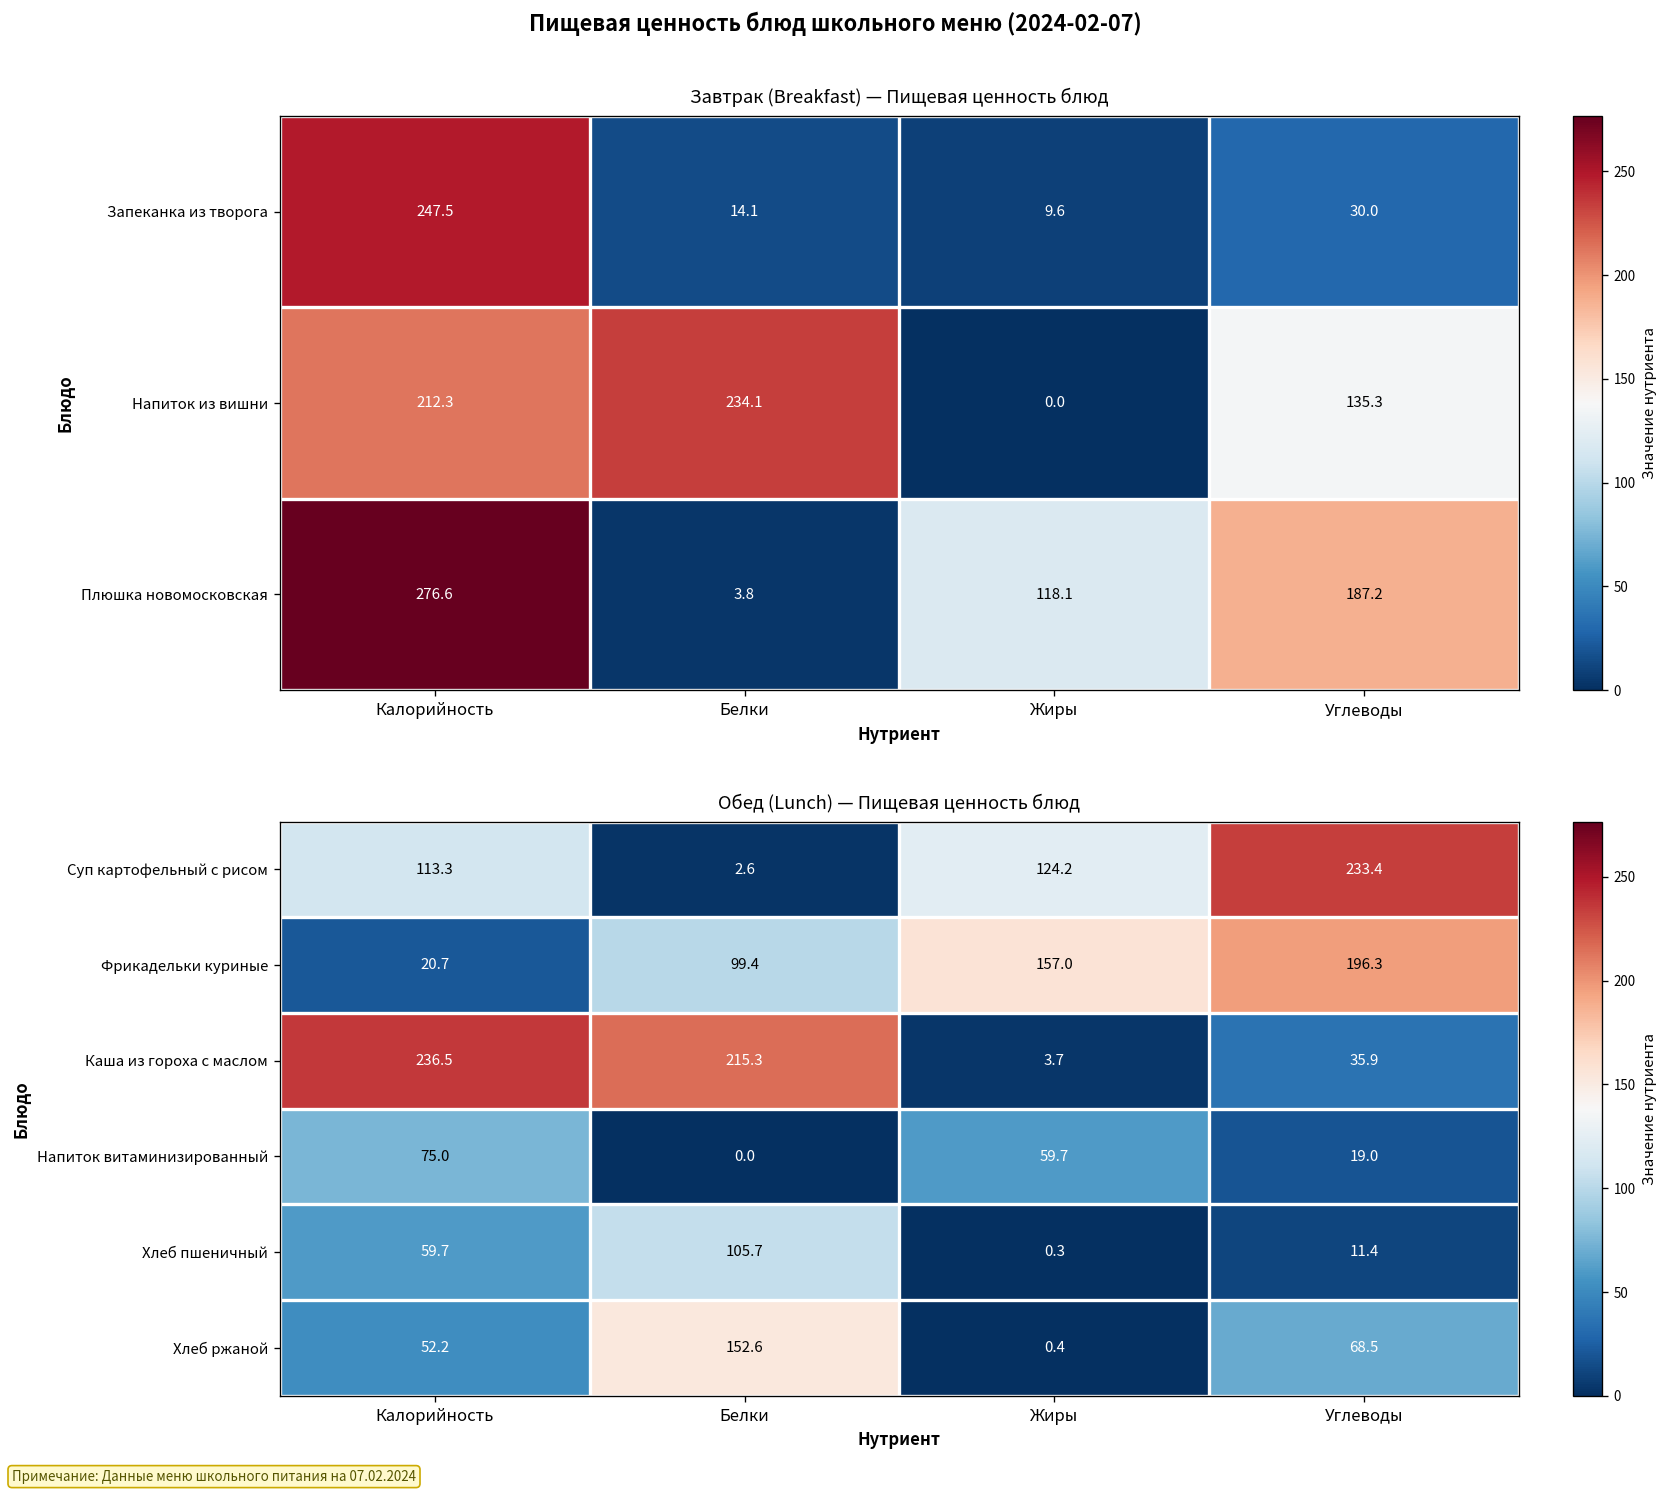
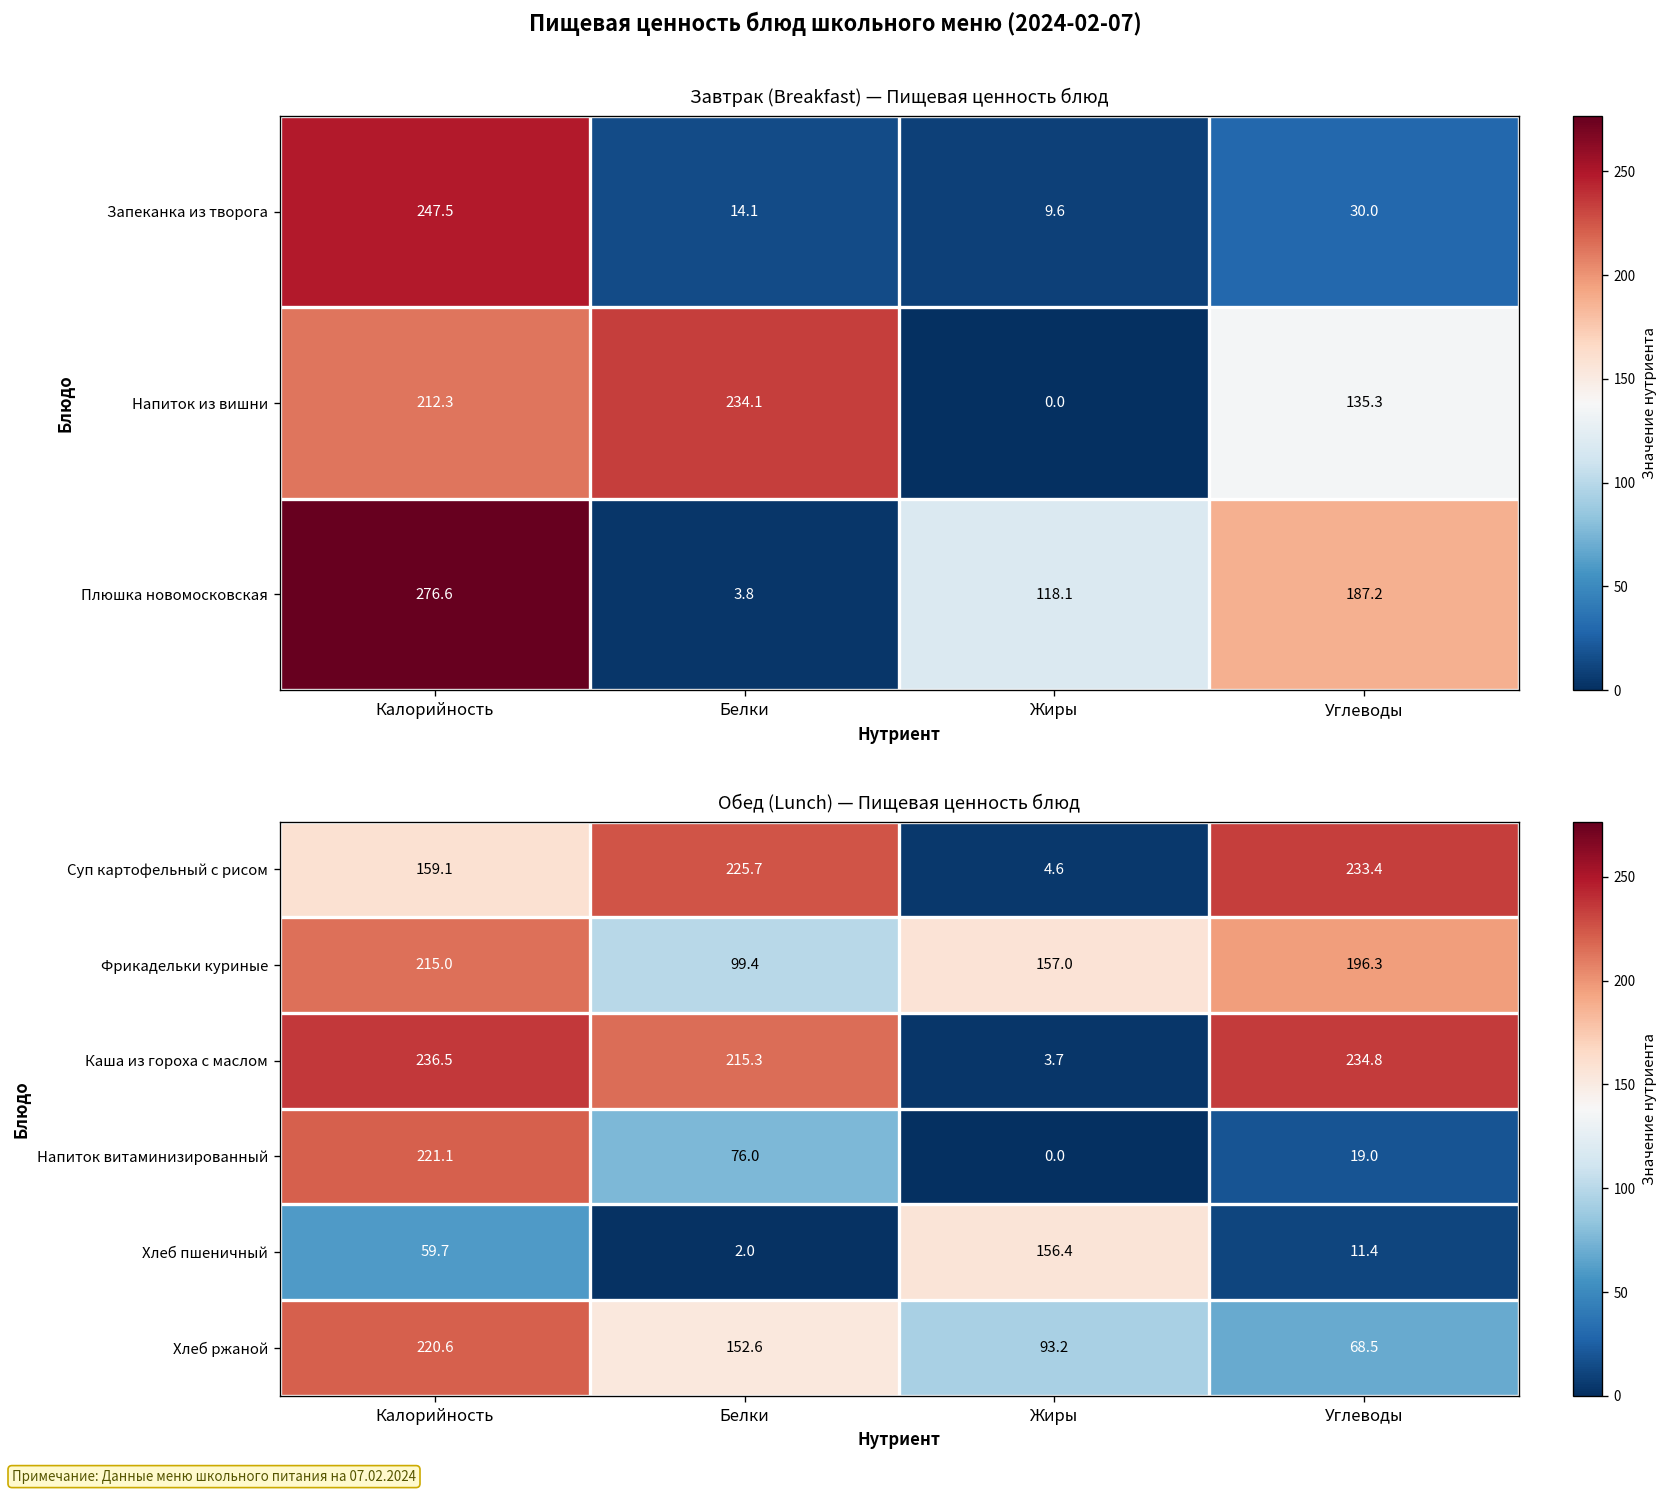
Обед (Lunch) — Пищевая ценность блюд, Суп картофельный с рисом, Калорийность: 113.3 -> 159.1
Обед (Lunch) — Пищевая ценность блюд, Суп картофельный с рисом, Белки: 2.6 -> 225.7
Обед (Lunch) — Пищевая ценность блюд, Суп картофельный с рисом, Жиры: 124.2 -> 4.6
Обед (Lunch) — Пищевая ценность блюд, Фрикадельки куриные, Калорийность: 20.7 -> 215.0
Обед (Lunch) — Пищевая ценность блюд, Каша из гороха с маслом, Углеводы: 35.9 -> 234.8
Обед (Lunch) — Пищевая ценность блюд, Напиток витаминизированный, Калорийность: 75.0 -> 221.1
Обед (Lunch) — Пищевая ценность блюд, Напиток витаминизированный, Белки: 0.0 -> 76.0
Обед (Lunch) — Пищевая ценность блюд, Напиток витаминизированный, Жиры: 59.7 -> 0.0
Обед (Lunch) — Пищевая ценность блюд, Хлеб пшеничный, Белки: 105.7 -> 2.0
Обед (Lunch) — Пищевая ценность блюд, Хлеб пшеничный, Жиры: 0.3 -> 156.4
Обед (Lunch) — Пищевая ценность блюд, Хлеб ржаной, Калорийность: 52.2 -> 220.6
Обед (Lunch) — Пищевая ценность блюд, Хлеб ржаной, Жиры: 0.4 -> 93.2
